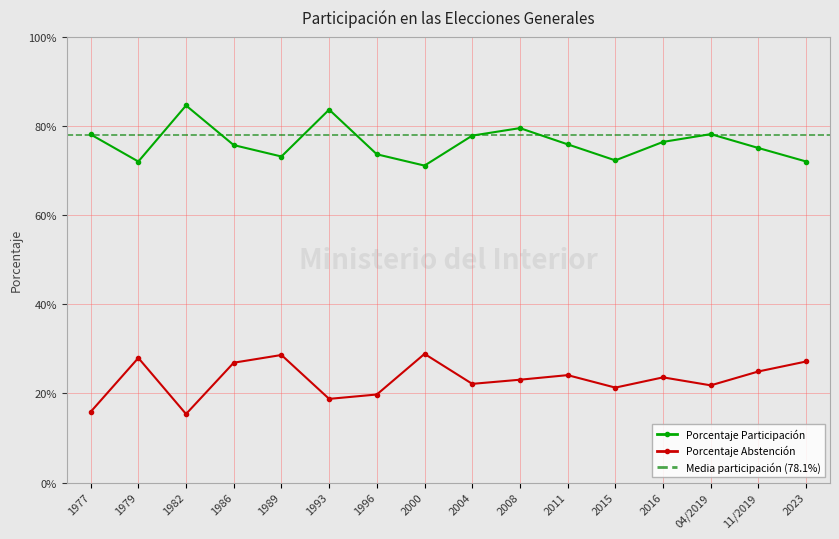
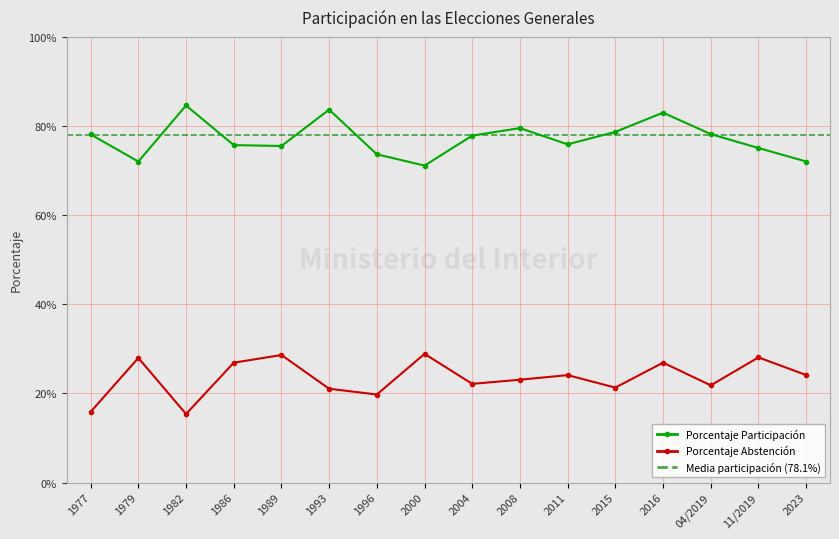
Porcentaje Participación, 1989: 73% -> 76%
Porcentaje Abstención, 1993: 19% -> 21%
Porcentaje Participación, 2015: 72% -> 79%
Porcentaje Participación, 2016: 76% -> 83%
Porcentaje Abstención, 2016: 24% -> 27%
Porcentaje Abstención, 11/2019: 25% -> 28%
Porcentaje Abstención, 2023: 27% -> 24%
